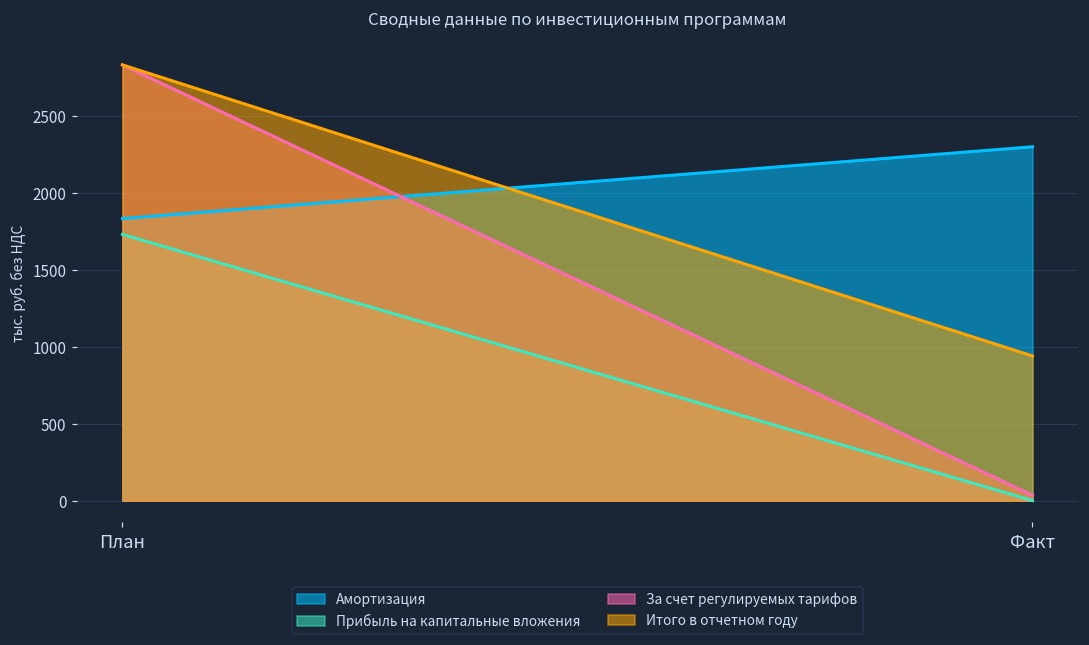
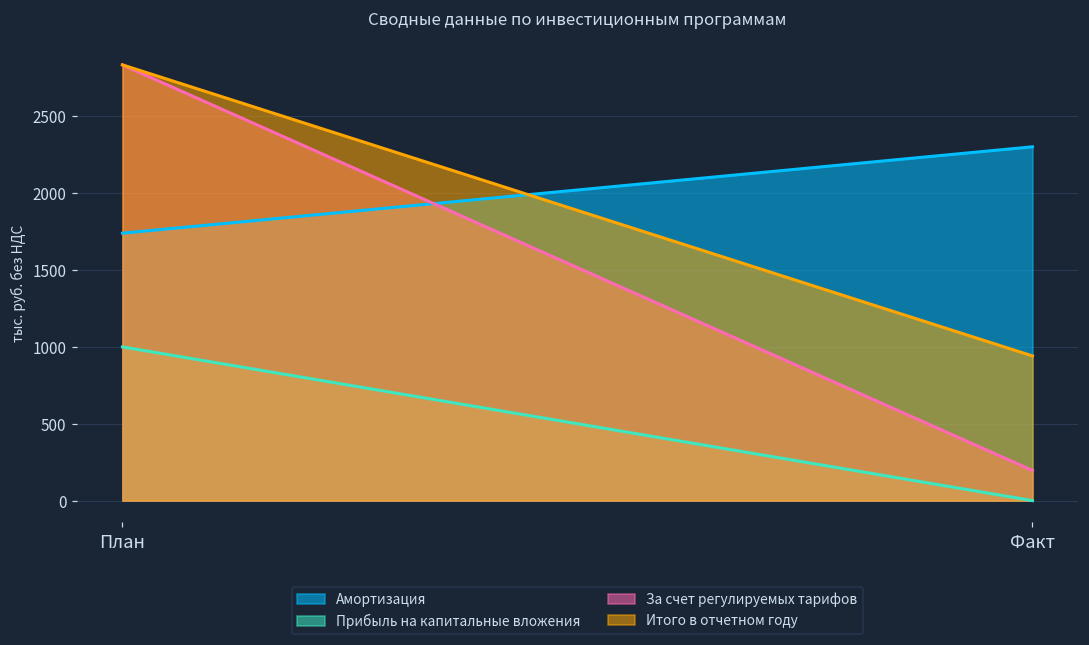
Амортизация, План: 1840 -> 1740
Прибыль на капитальные вложения, План: 1730 -> 1000
За счет регулируемых тарифов, Факт: 30 -> 200
